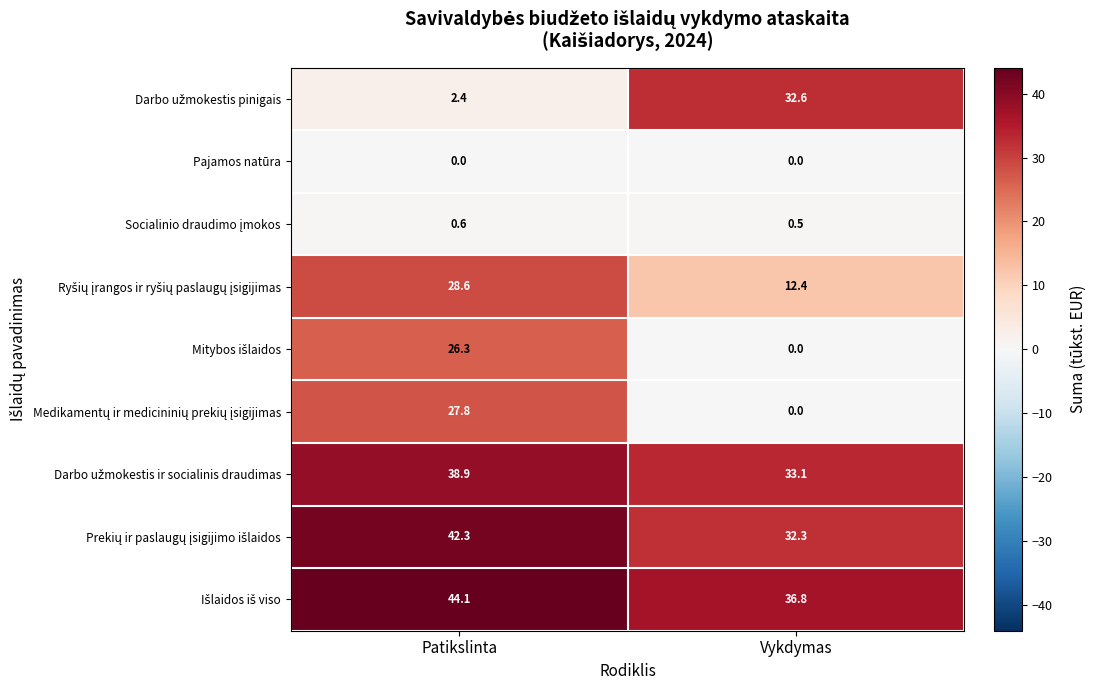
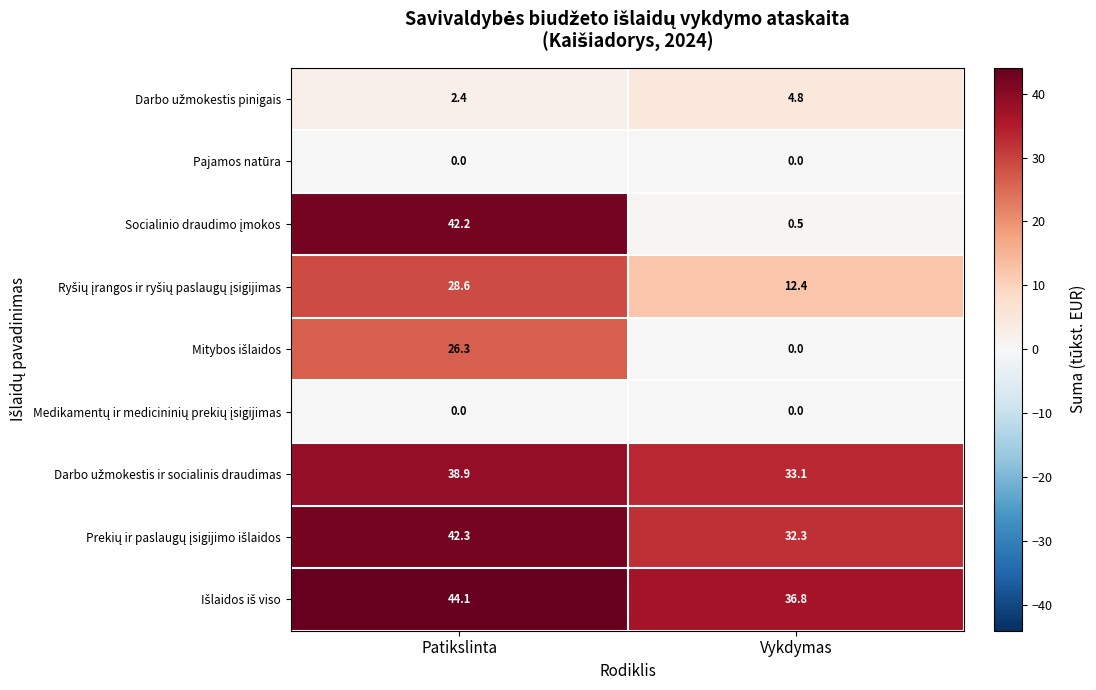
Darbo užmokestis pinigais, Vykdymas: 32.6 -> 4.8
Socialinio draudimo įmokos, Patikslinta: 0.6 -> 42.2
Medikamentų ir medicininių prekių įsigijimas, Patikslinta: 27.8 -> 0.0
